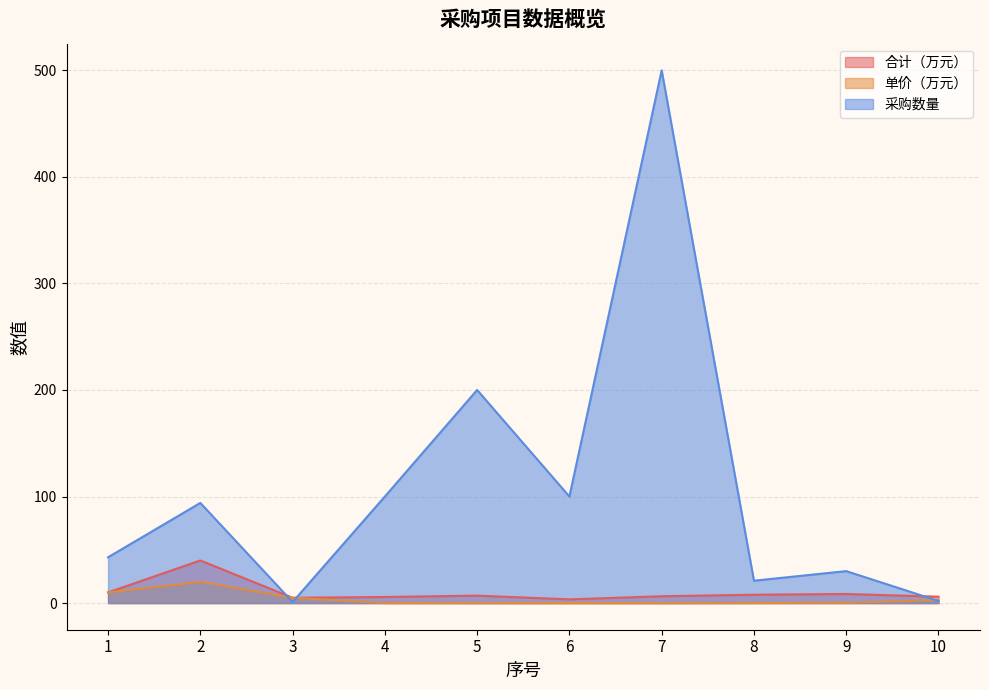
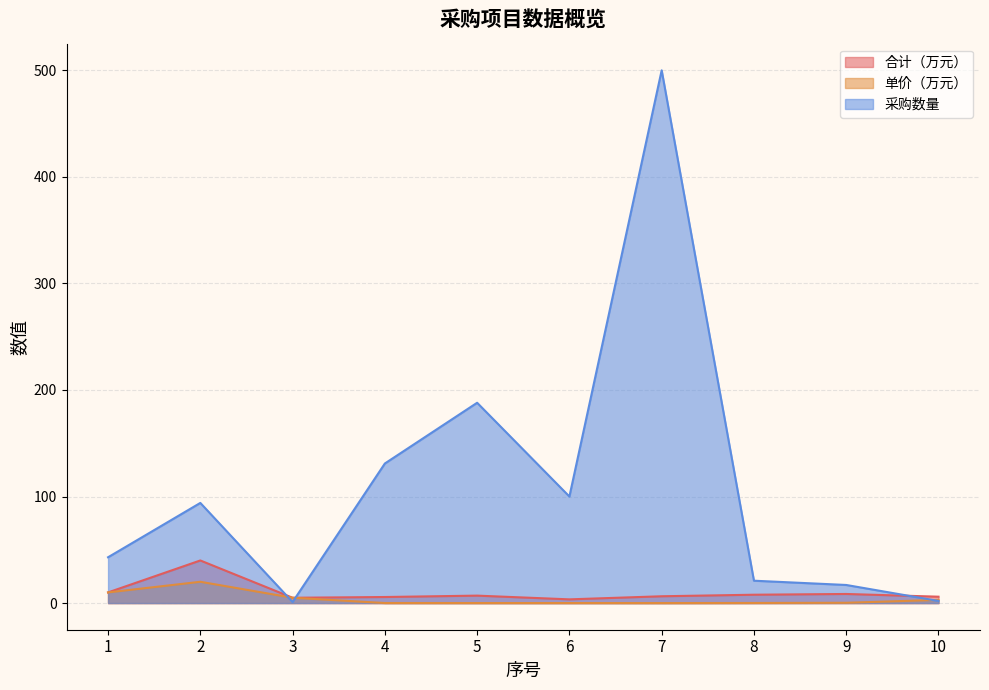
采购数量, 4: 100 -> 131
采购数量, 5: 200 -> 188
采购数量, 9: 30 -> 17
